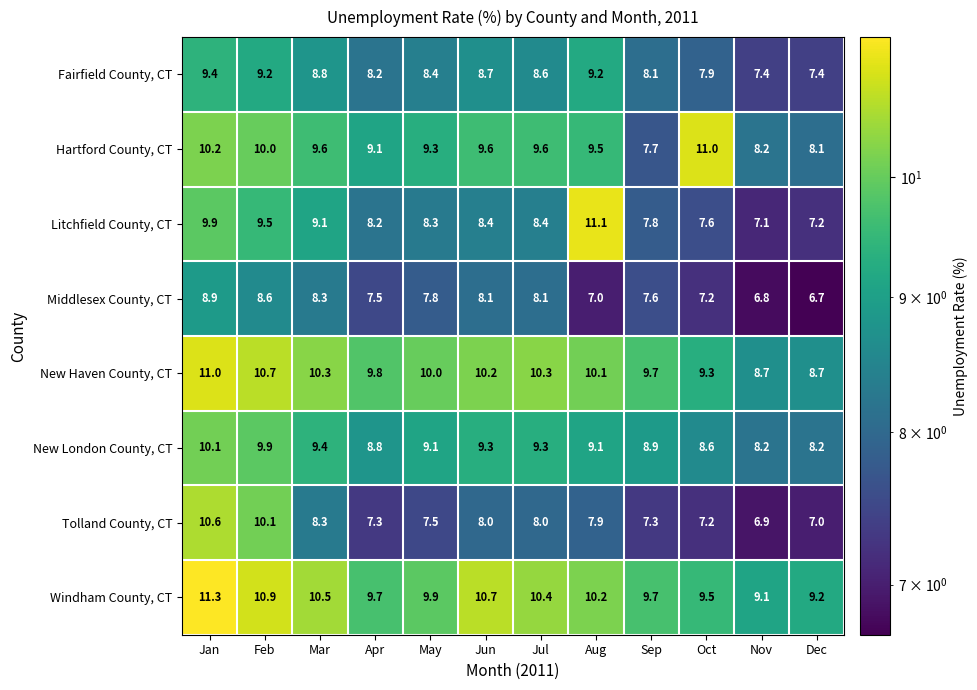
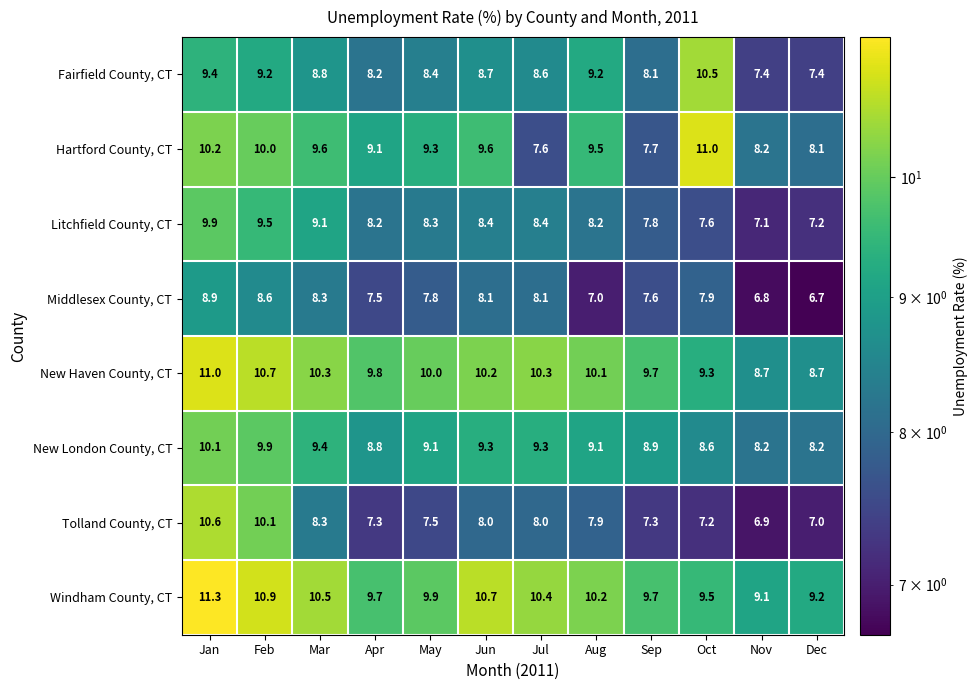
Fairfield County, CT, Oct: 7.9 -> 10.5
Hartford County, CT, Jul: 9.6 -> 7.6
Litchfield County, CT, Aug: 11.1 -> 8.2
Middlesex County, CT, Oct: 7.2 -> 7.9
